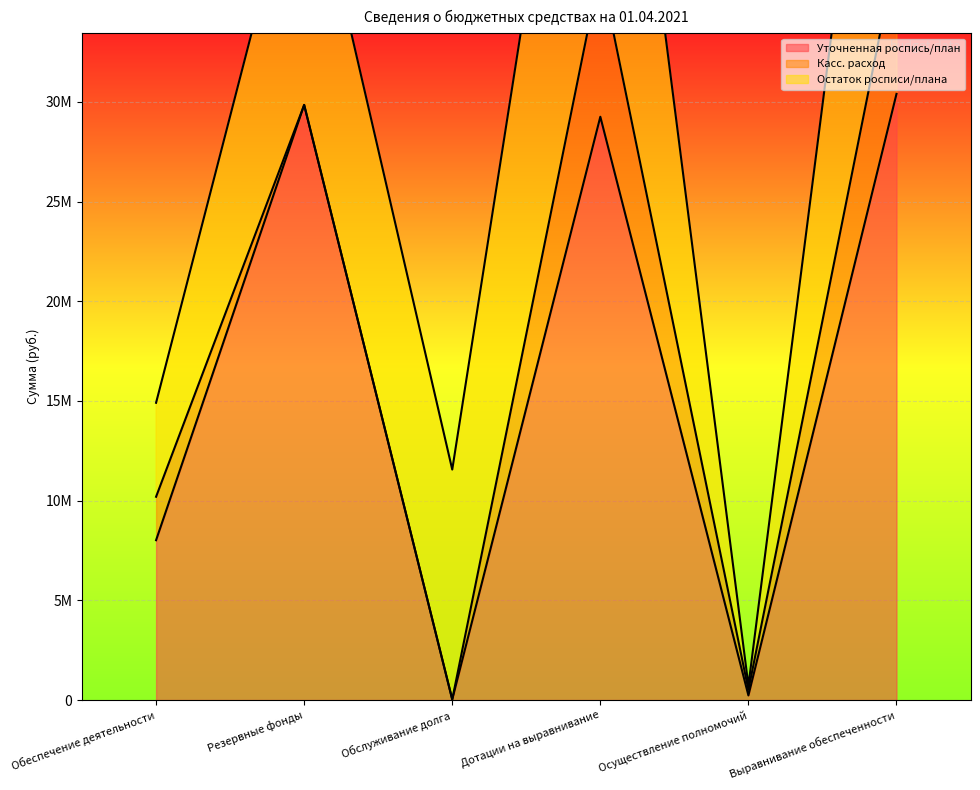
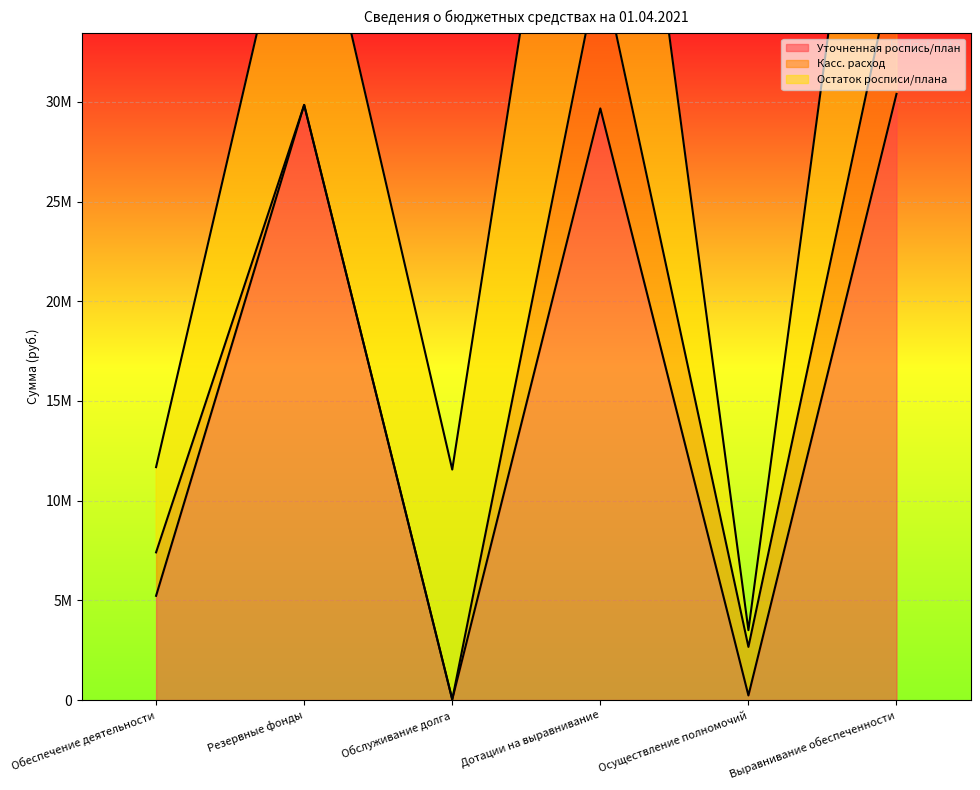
Уточненная роспись/план, Обеспечение деятельности: 8000000 -> 5200000
Остаток росписи/плана, Обеспечение деятельности: 4700000 -> 4300000
Уточненная роспись/план, Дотации на выравнивание: 29300000 -> 29700000
Касс. расход, Осуществление полномочий: 300000 -> 2400000
Остаток росписи/плана, Осуществление полномочий: 200000 -> 800000
